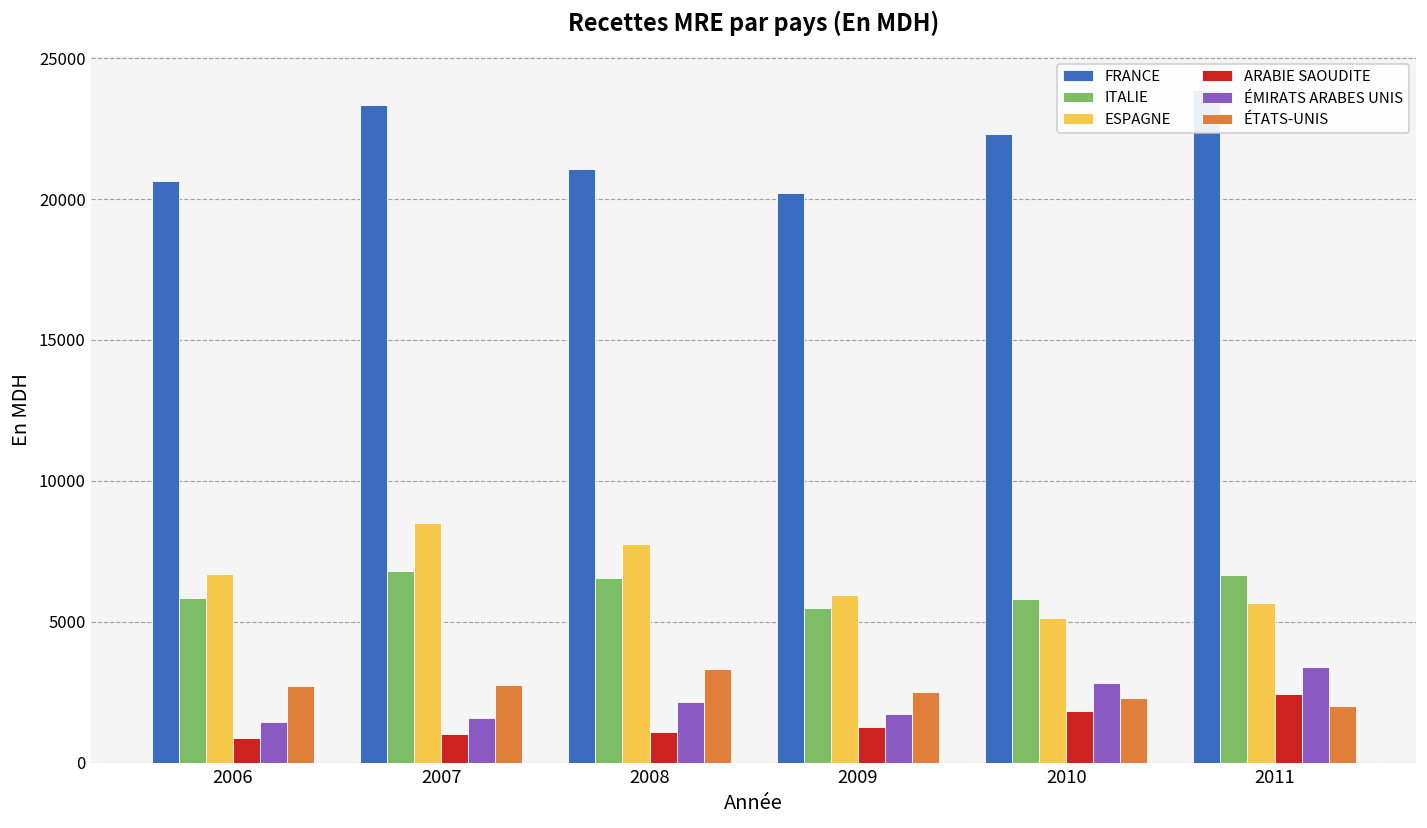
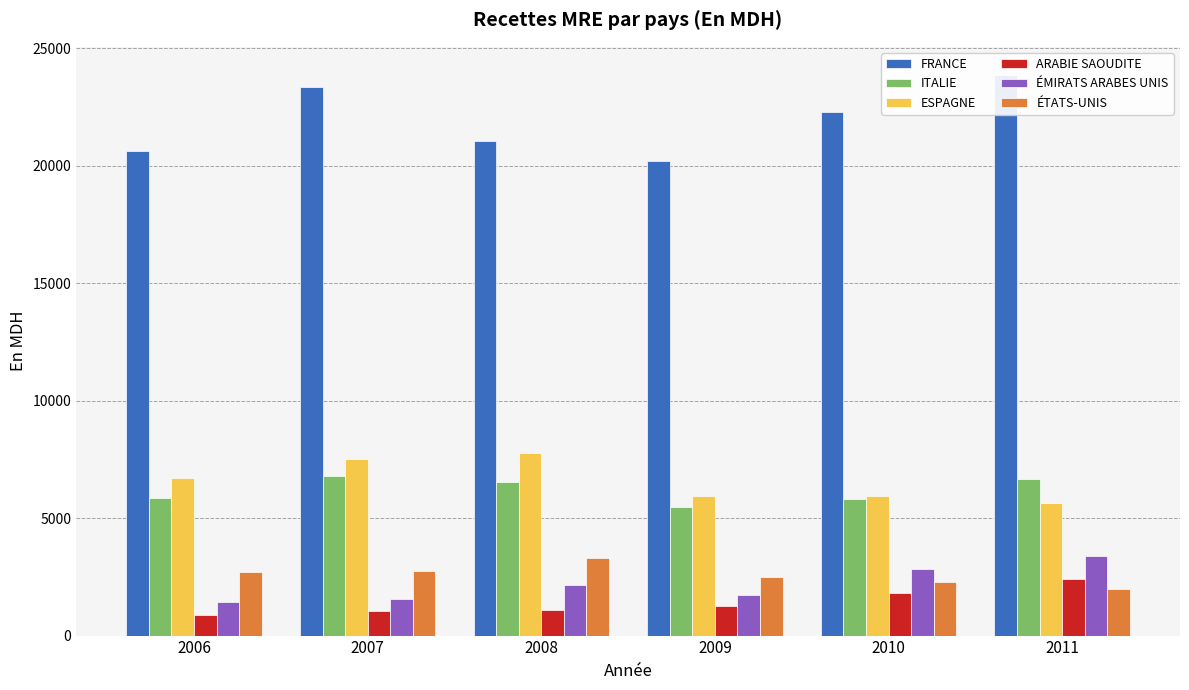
ESPAGNE, 2007: 8500 -> 7500
ESPAGNE, 2010: 5100 -> 5900
